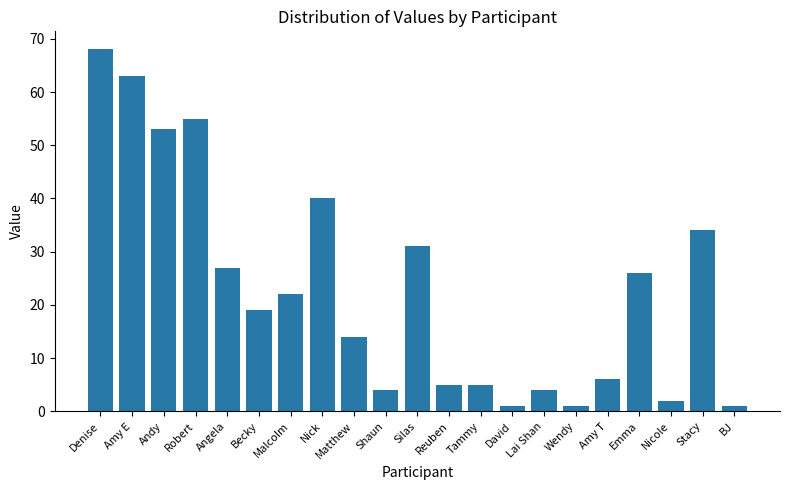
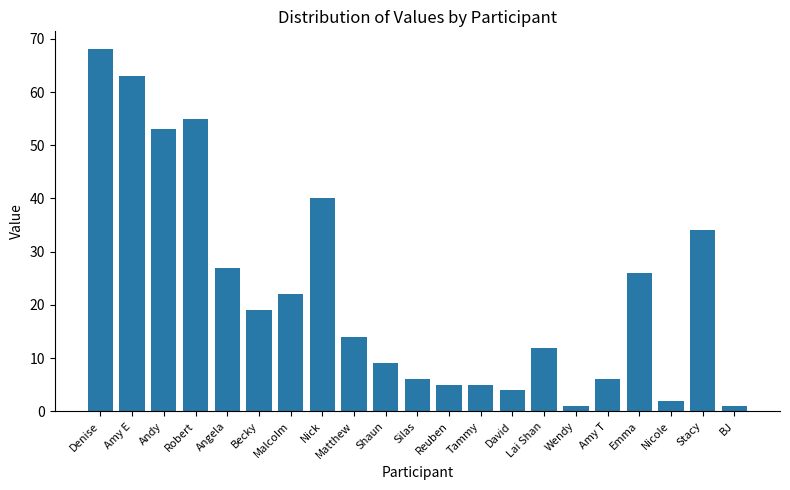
Shaun: 4 -> 9
Silas: 31 -> 6
David: 1 -> 4
Lai Shan: 4 -> 12
